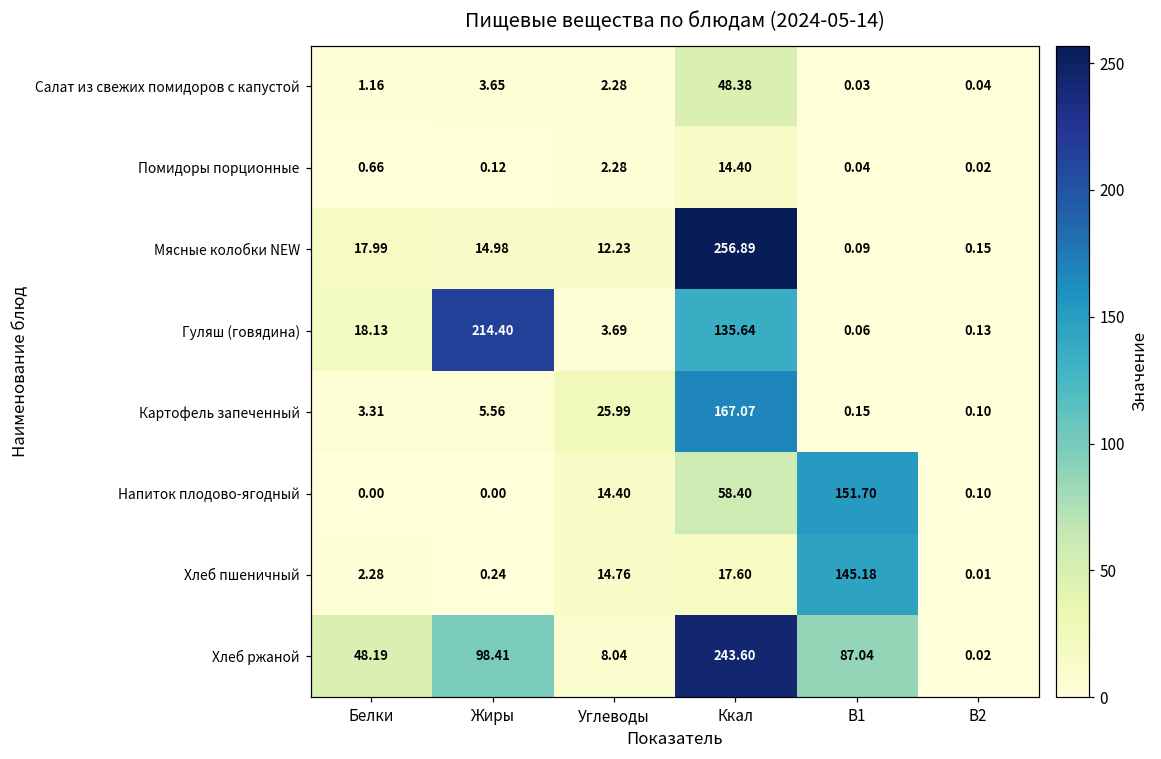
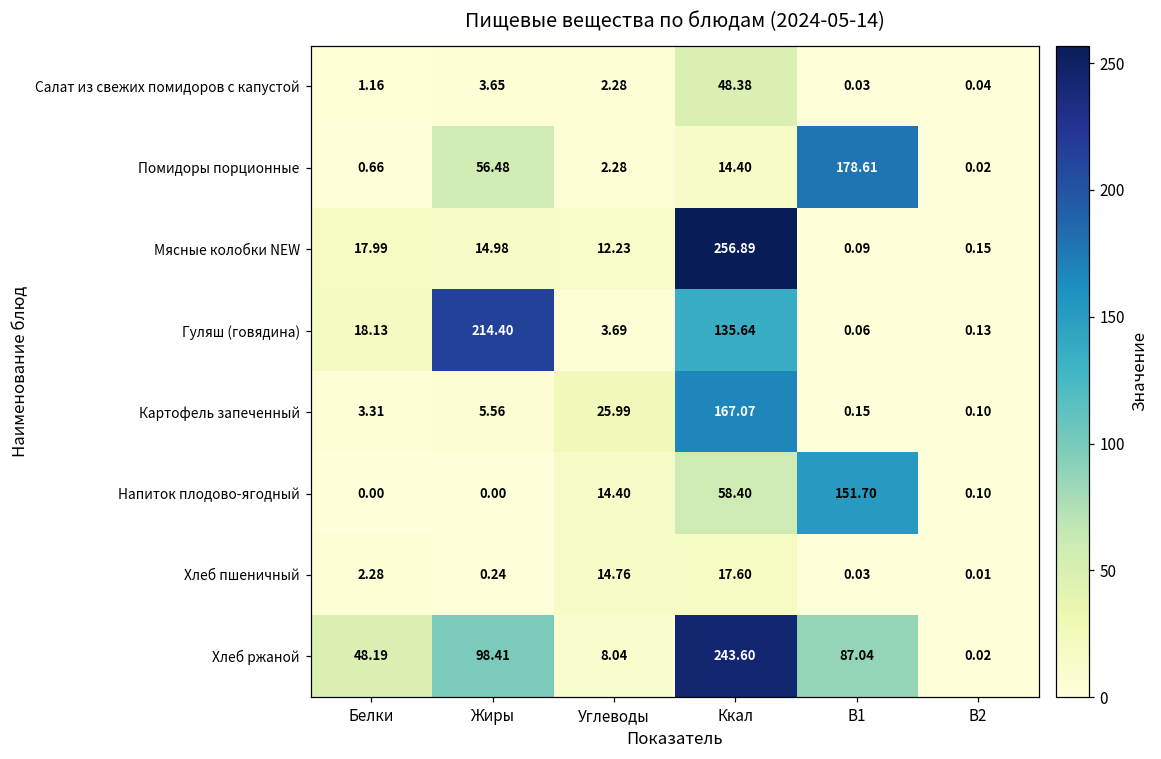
Помидоры порционные, Жиры: 0.12 -> 56.48
Помидоры порционные, B1: 0.04 -> 178.61
Хлеб пшеничный, B1: 145.18 -> 0.03
